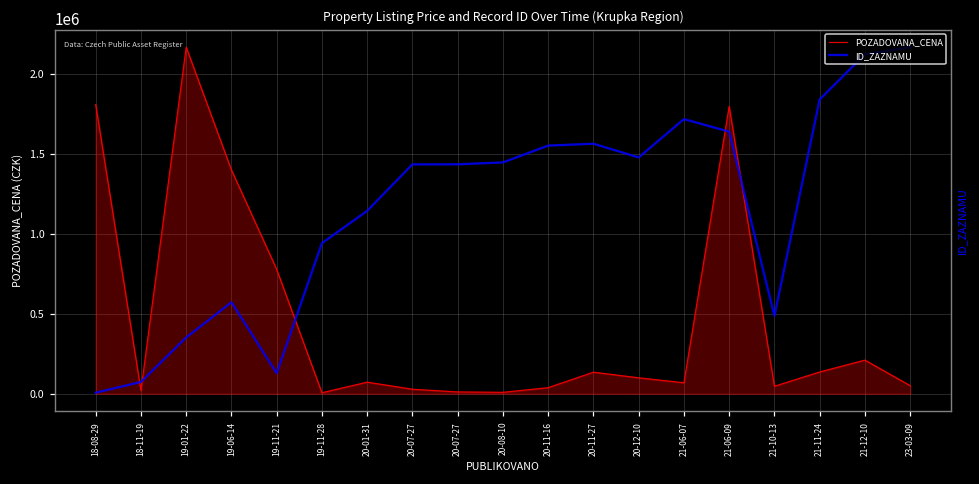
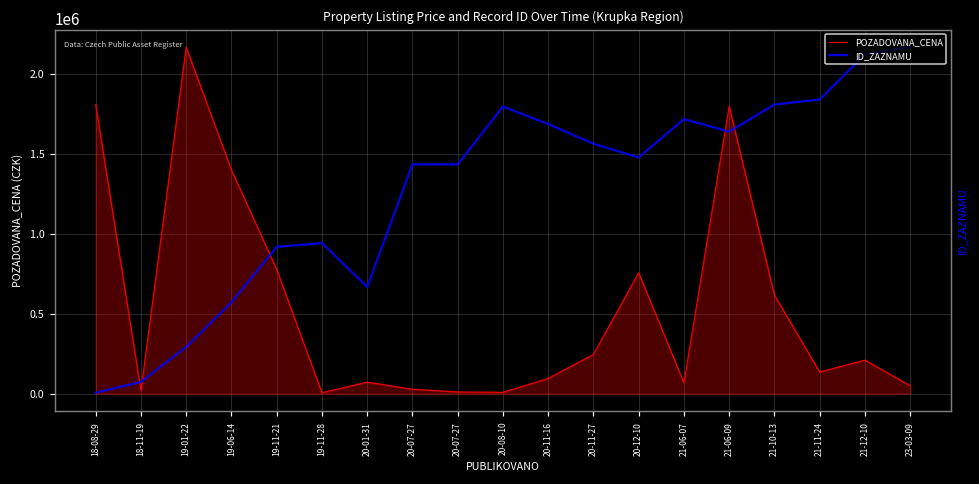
ID_ZAZNAMU, 19-01-22: 350000 -> 290000
ID_ZAZNAMU, 19-11-21: 130000 -> 920000
ID_ZAZNAMU, 20-01-31: 1150000 -> 670000
ID_ZAZNAMU, 20-08-10: 1450000 -> 1800000
POZADOVANA_CENA, 20-11-16: 40000 -> 100000
ID_ZAZNAMU, 20-11-16: 1550000 -> 1690000
POZADOVANA_CENA, 20-11-27: 140000 -> 250000
POZADOVANA_CENA, 20-12-10: 100000 -> 760000
POZADOVANA_CENA, 21-10-13: 50000 -> 620000
ID_ZAZNAMU, 21-10-13: 490000 -> 1810000
